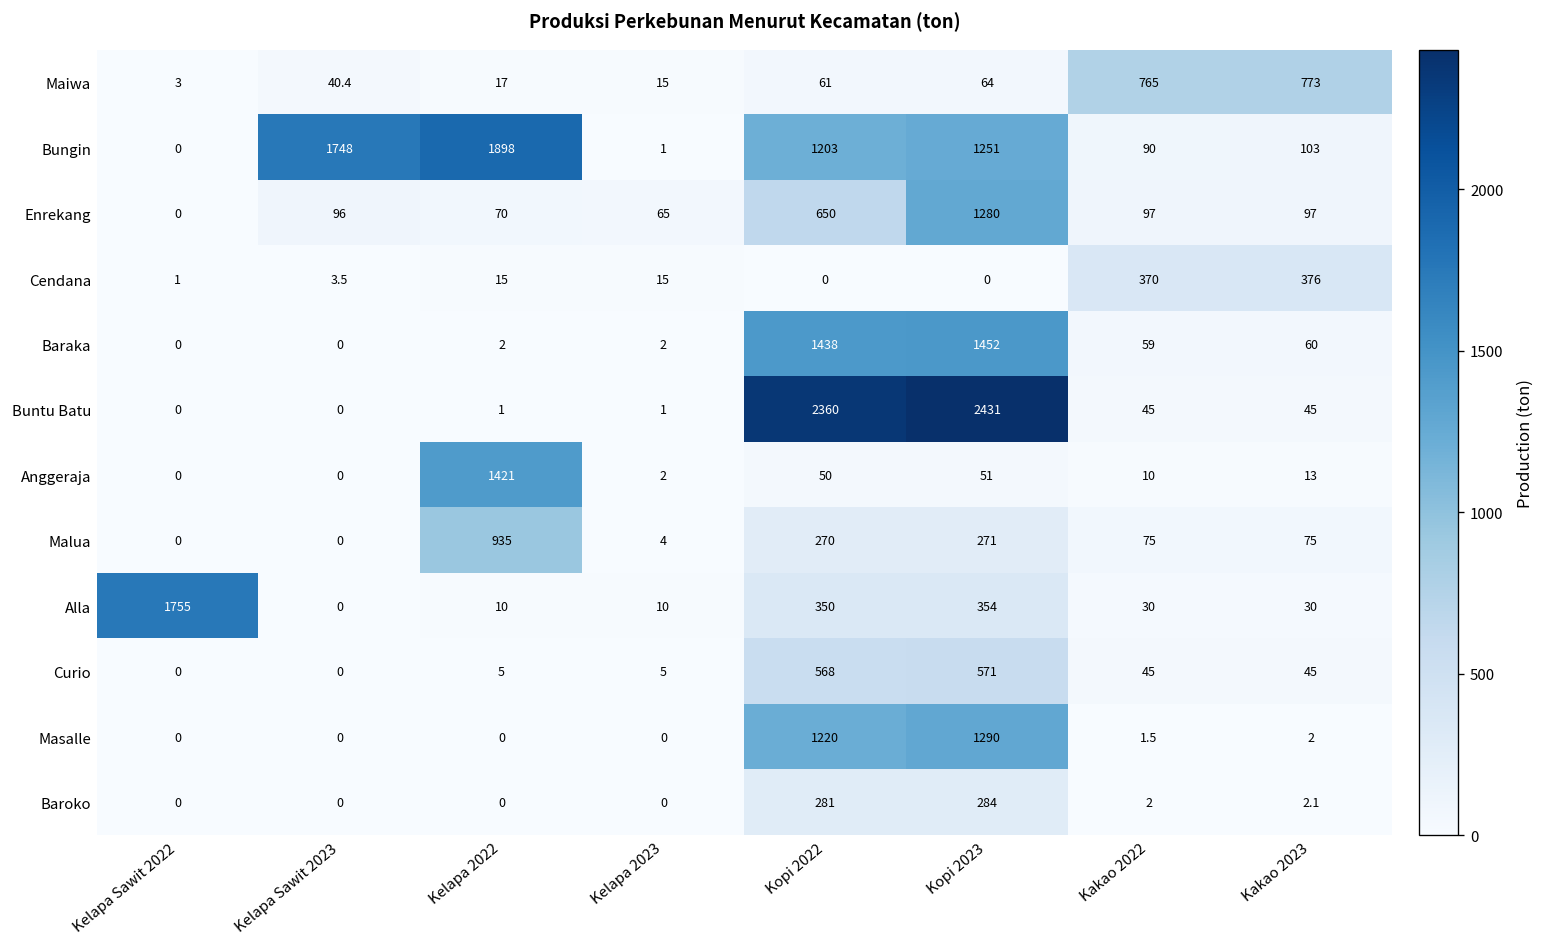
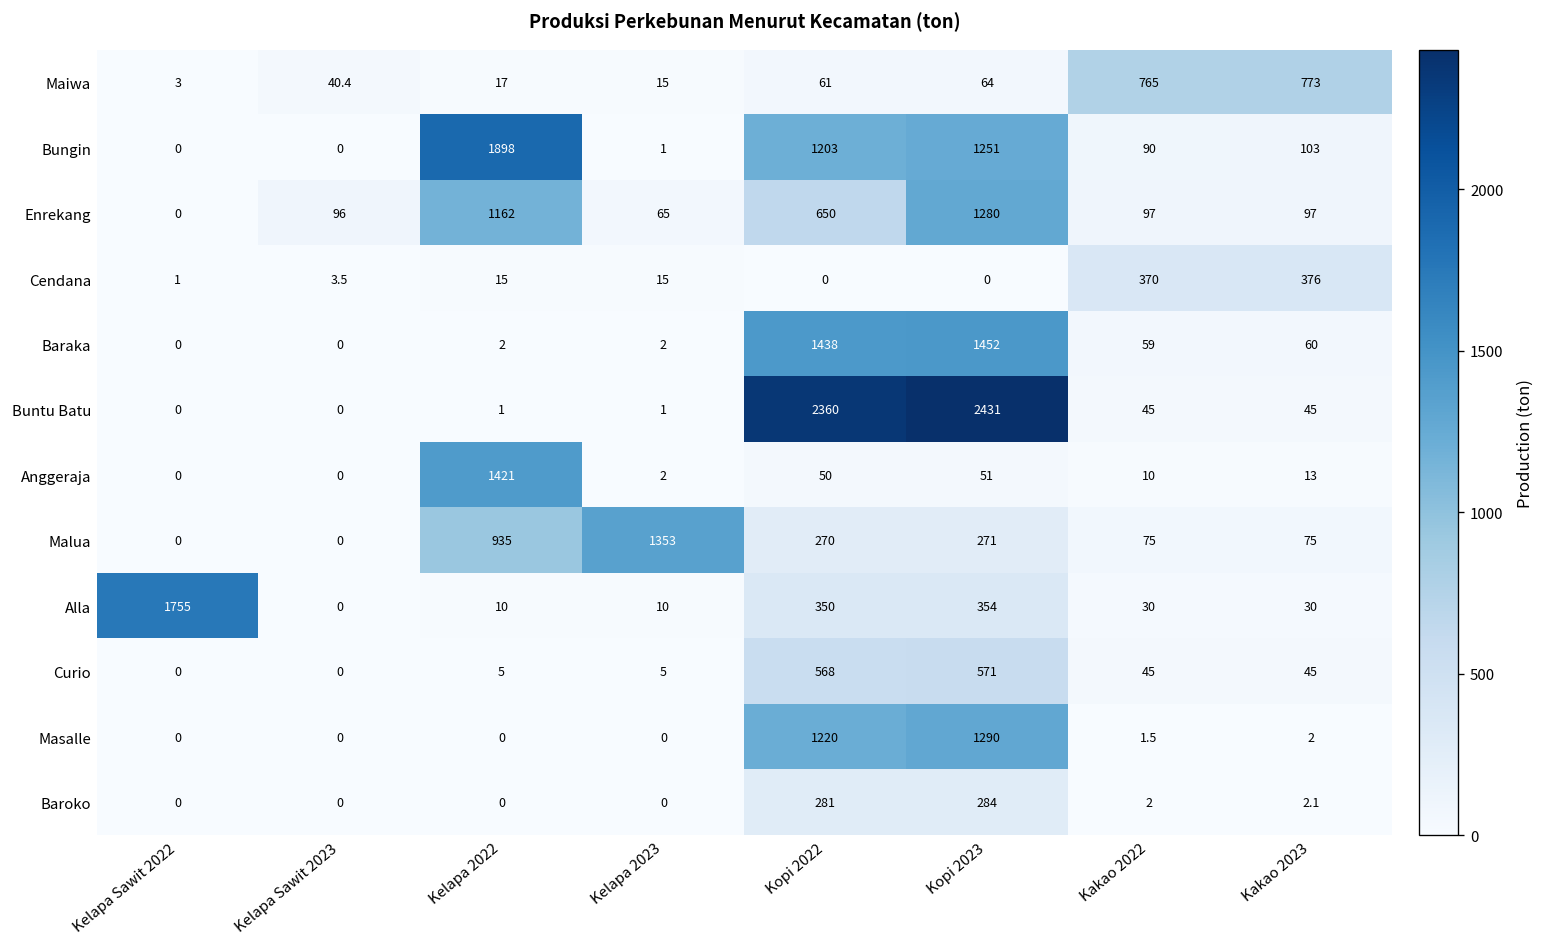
Bungin, Kelapa Sawit 2023: 1748 -> 0
Enrekang, Kelapa 2022: 70 -> 1162
Malua, Kelapa 2023: 4 -> 1353
